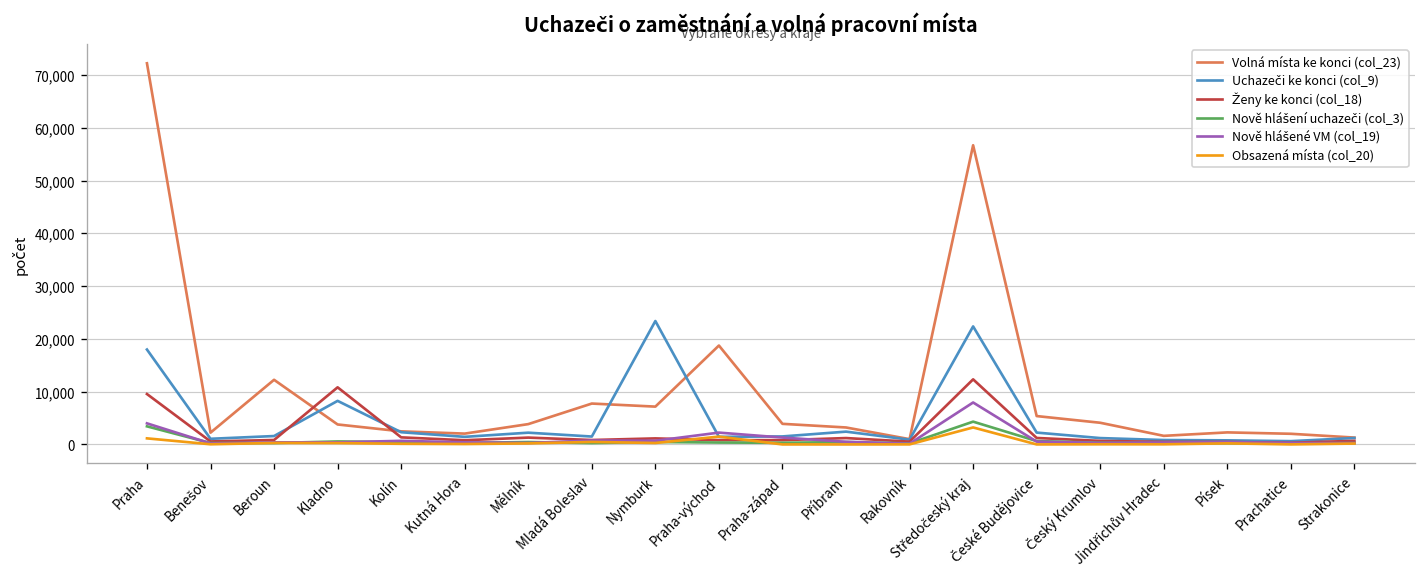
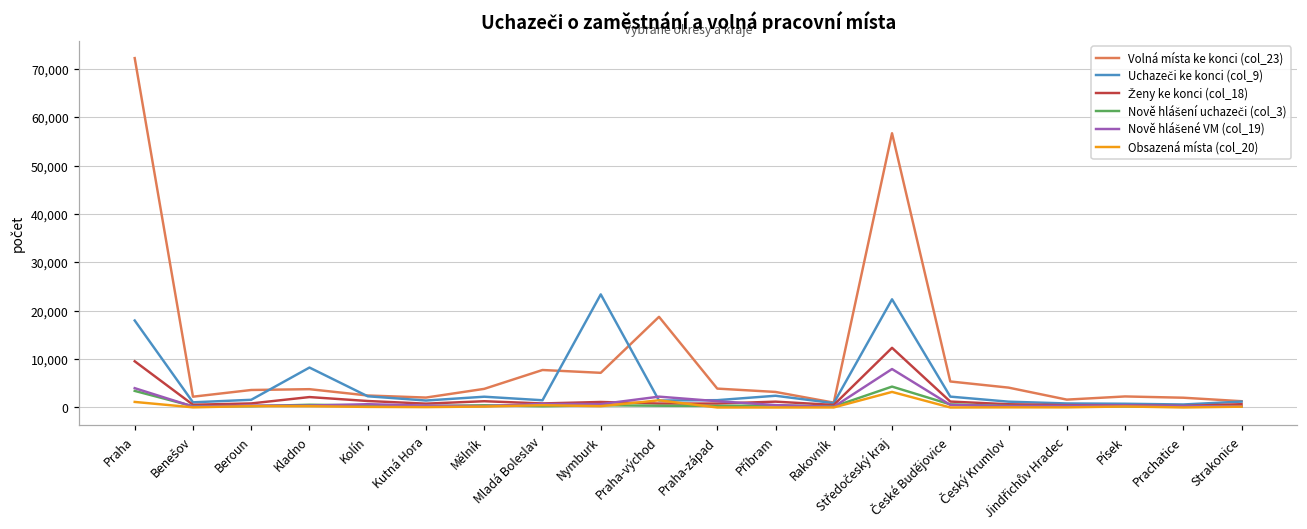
Volná místa ke konci (col_23), Beroun: 12,000 -> 4,000
Ženy ke konci (col_18), Kladno: 11,000 -> 2,000
